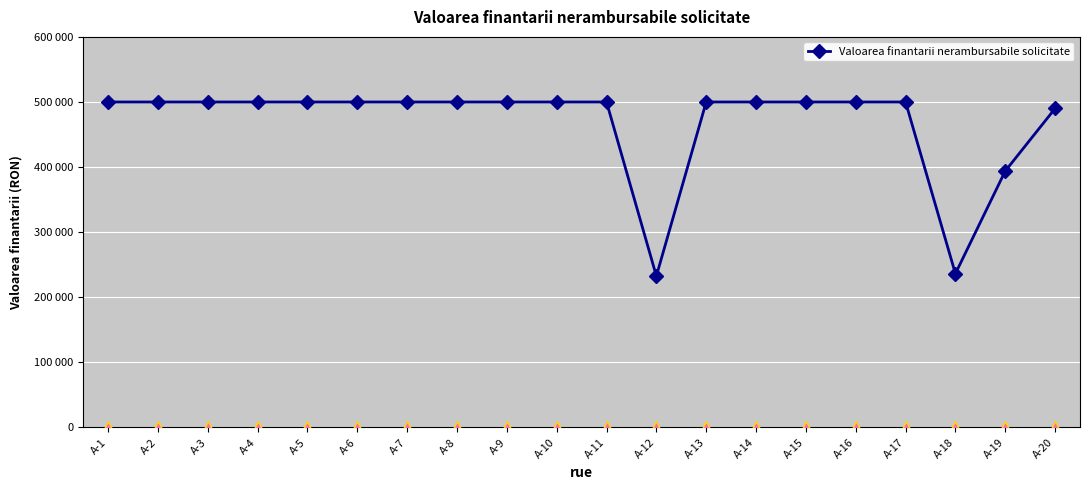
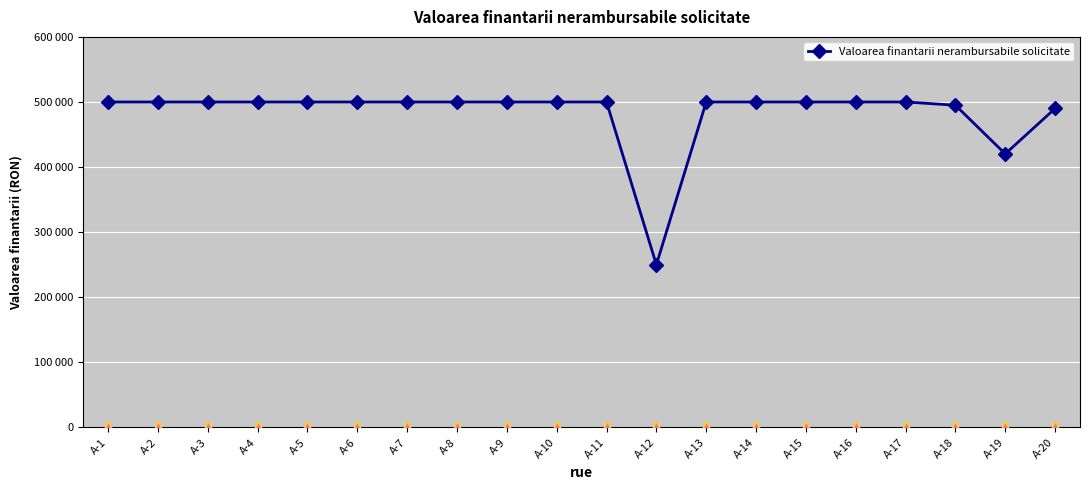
Valoarea finantarii nerambursabile solicitate, A-12: 230000 -> 250000
Valoarea finantarii nerambursabile solicitate, A-18: 240000 -> 500000
Valoarea finantarii nerambursabile solicitate, A-19: 390000 -> 420000
